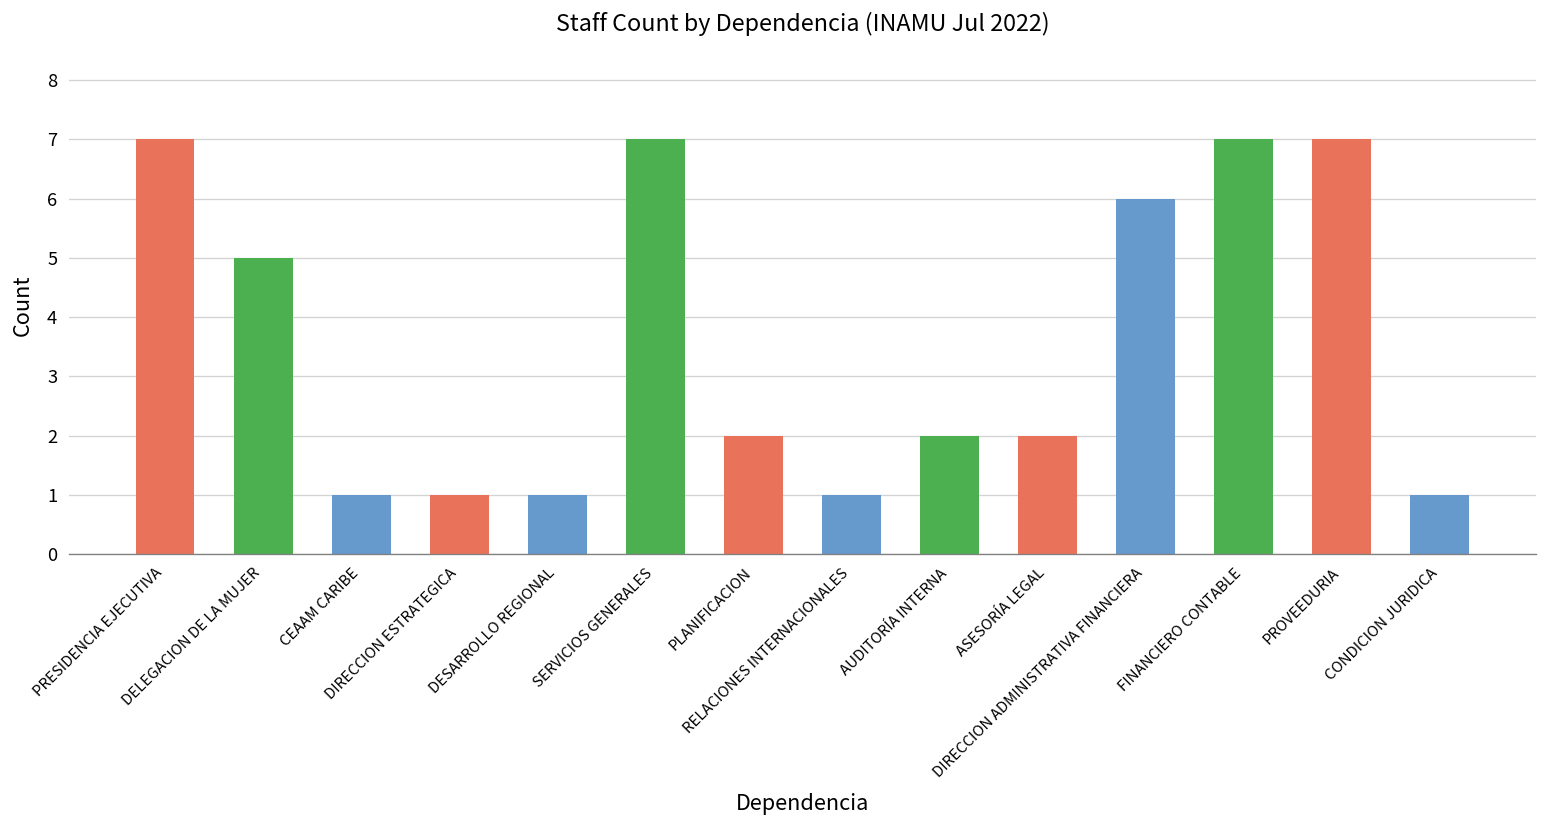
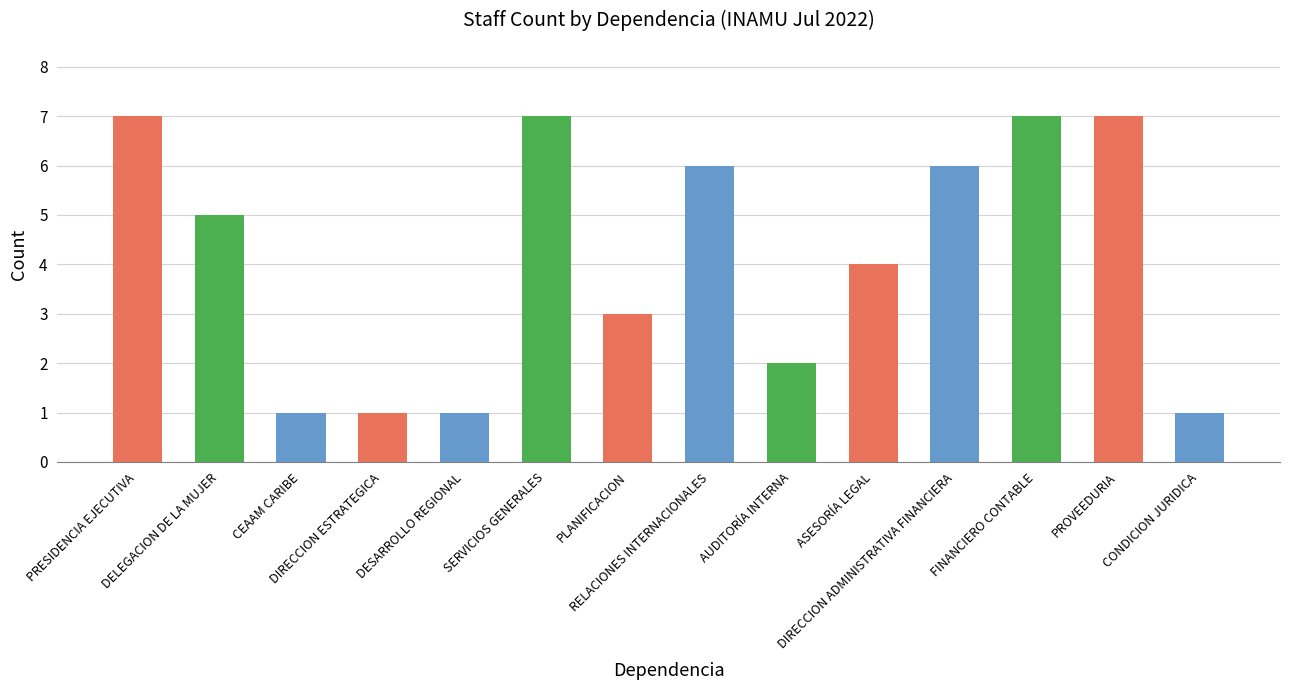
PLANIFICACION: 2 -> 3
RELACIONES INTERNACIONALES: 1 -> 6
ASESORÍA LEGAL: 2 -> 4
